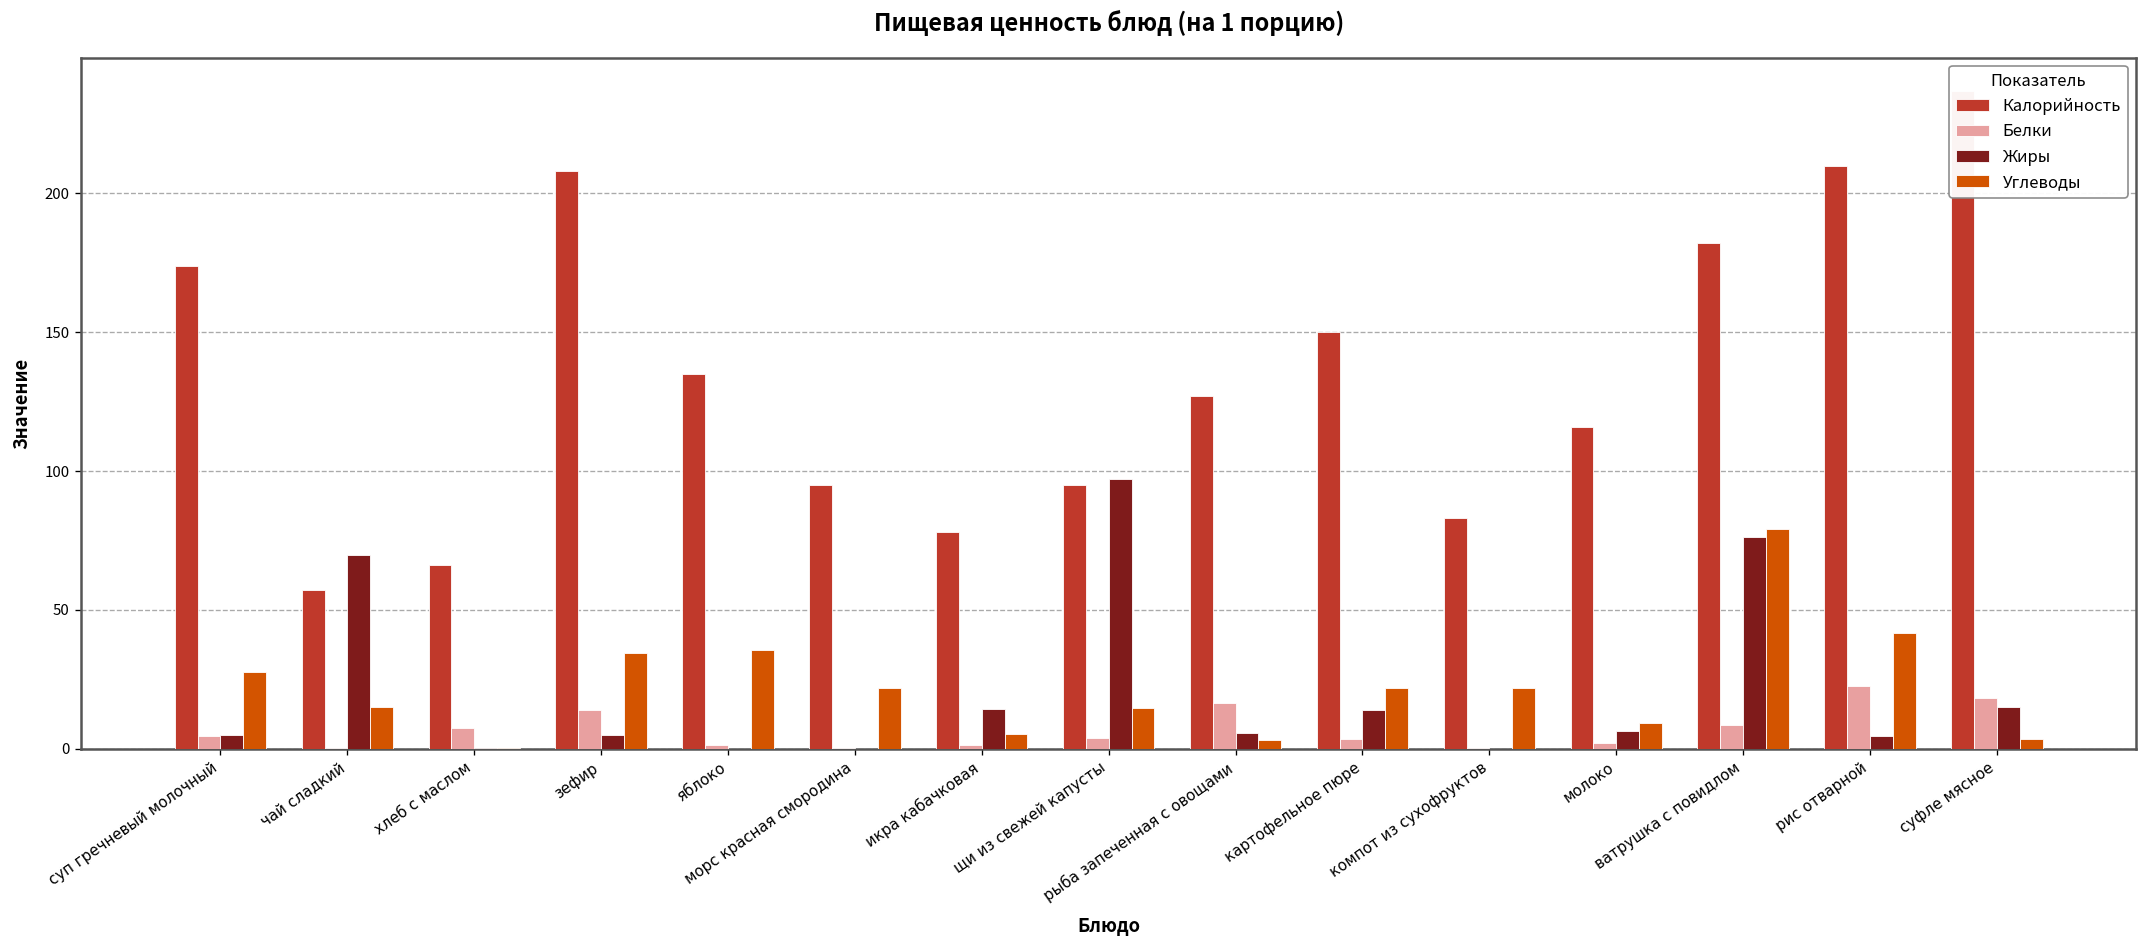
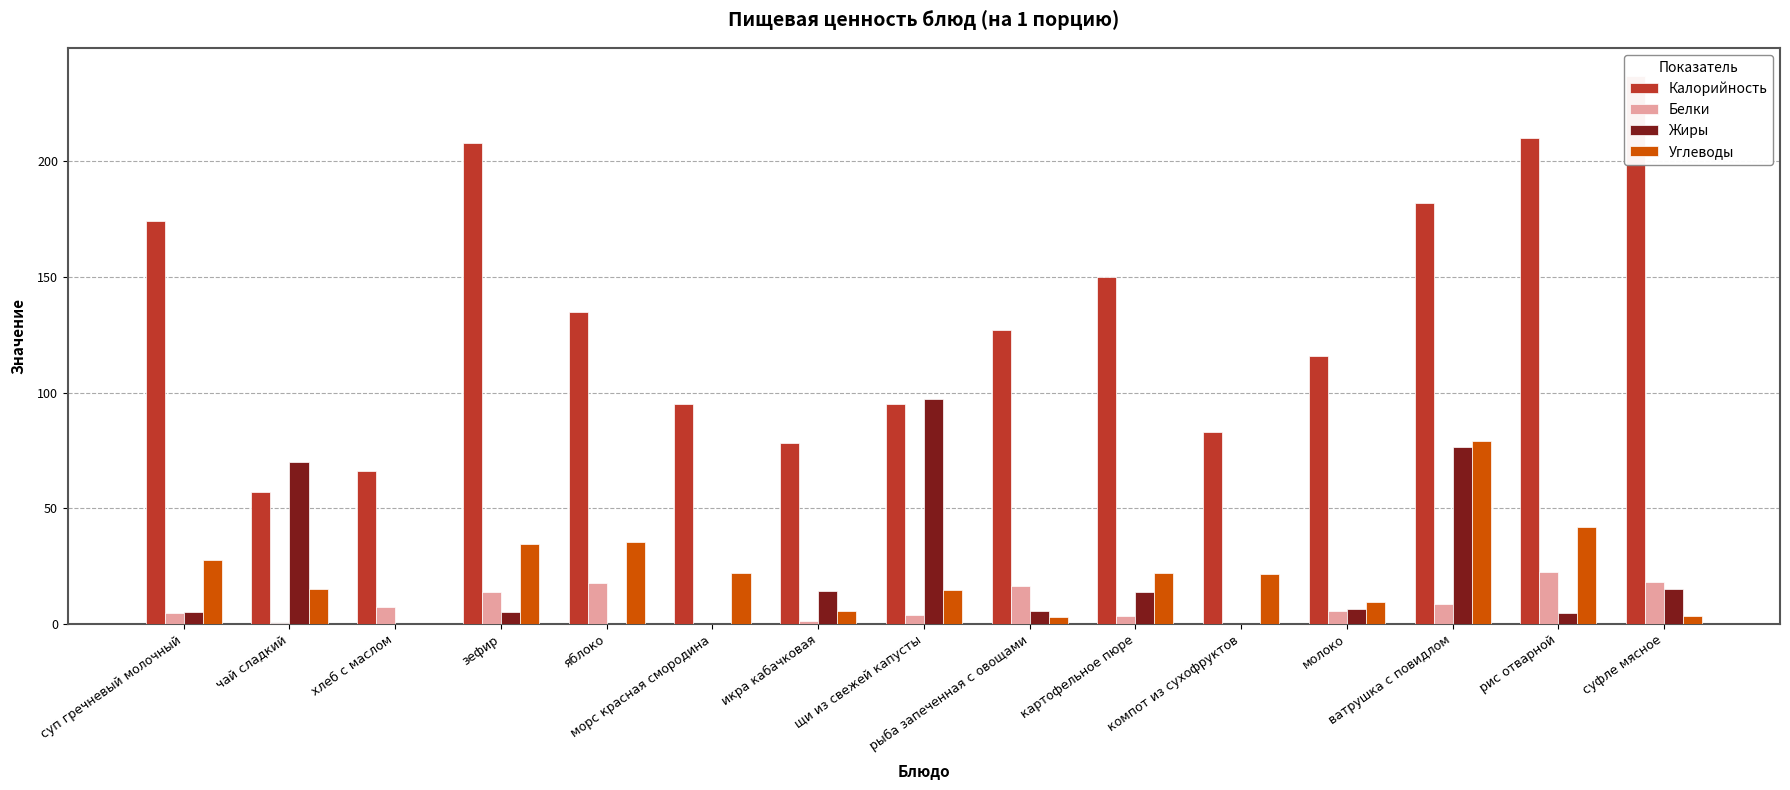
Белки, яблоко: 1 -> 18
Белки, молоко: 2 -> 6
